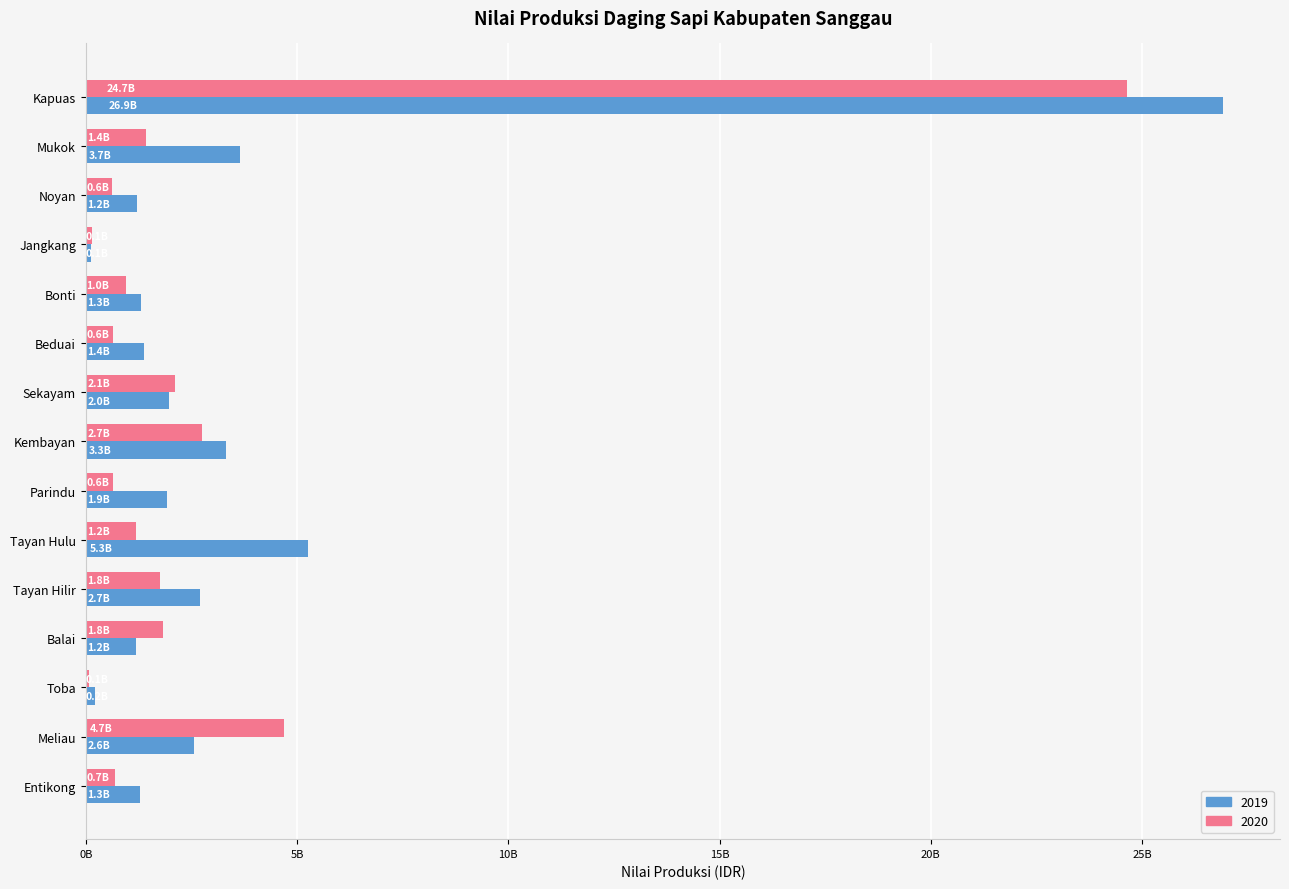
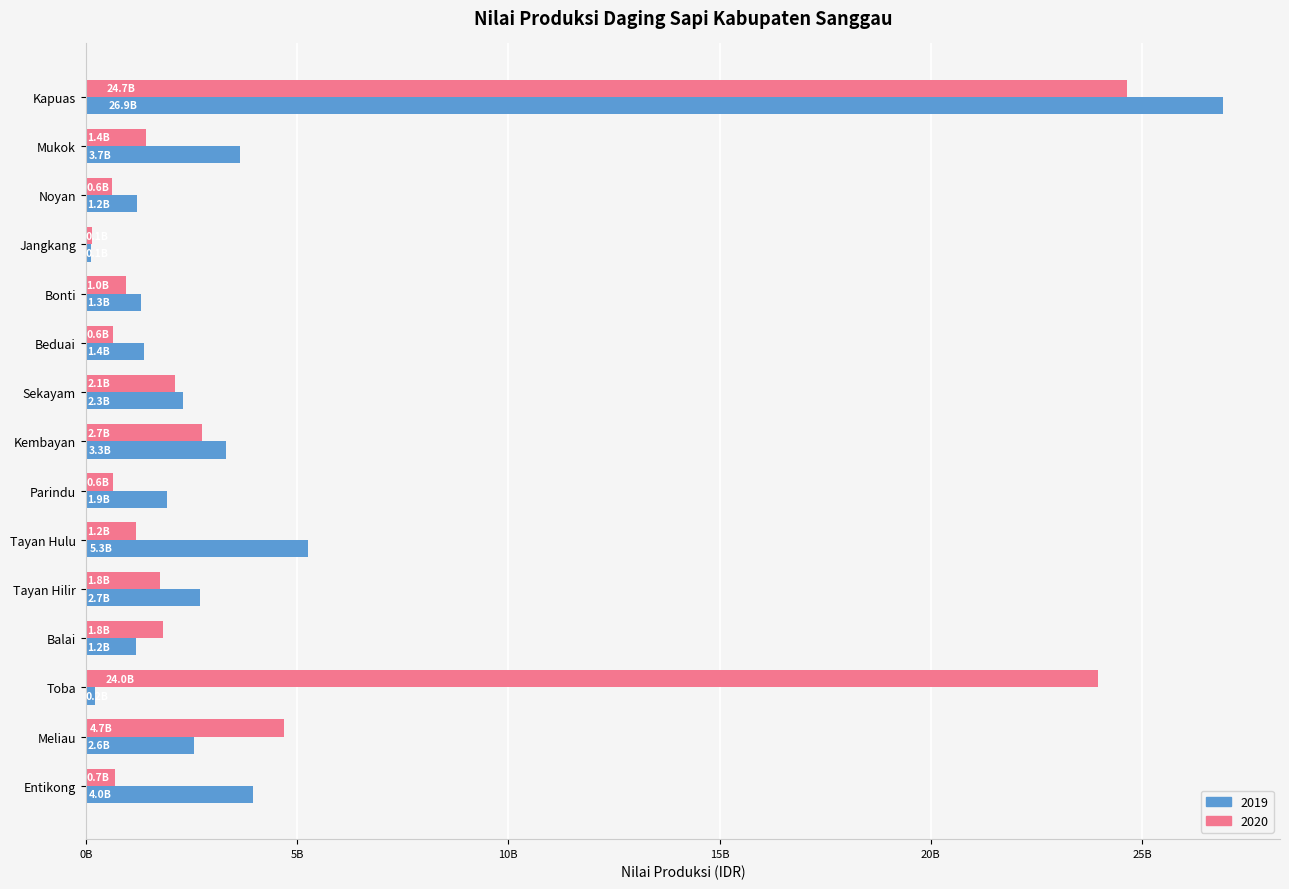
2019, Sekayam: 2.0B -> 2.3B
2020, Toba: 100000000 -> 24000000000
2019, Entikong: 1.3B -> 4.0B
